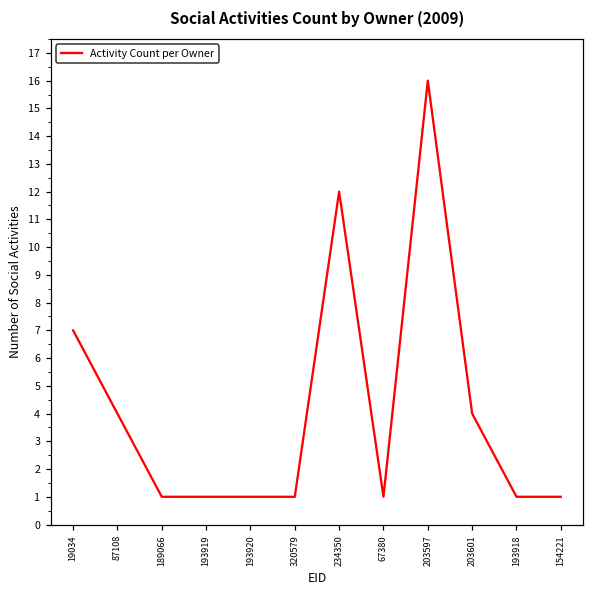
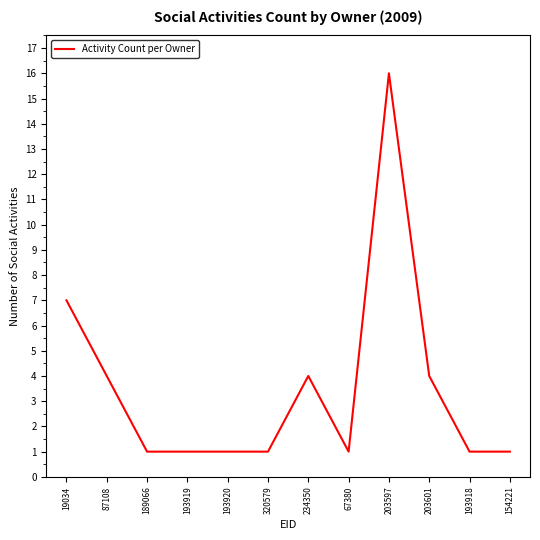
234350: 12 -> 4
